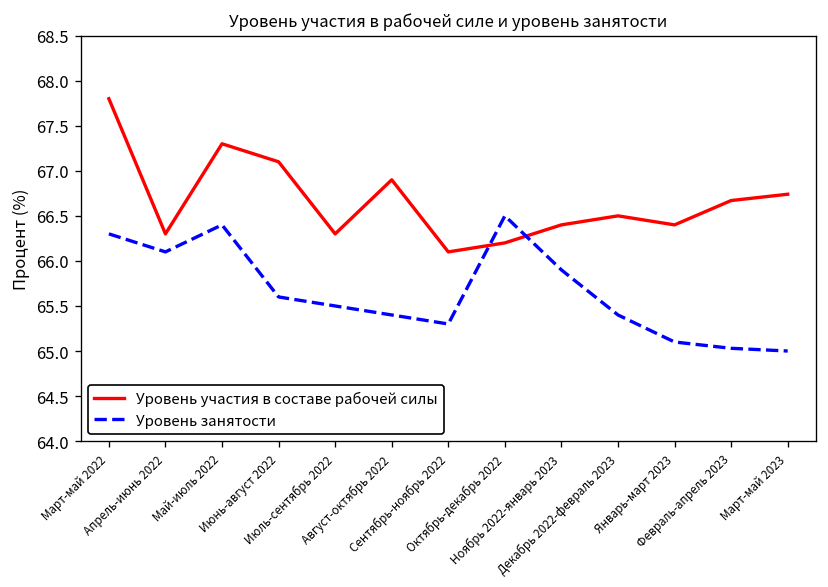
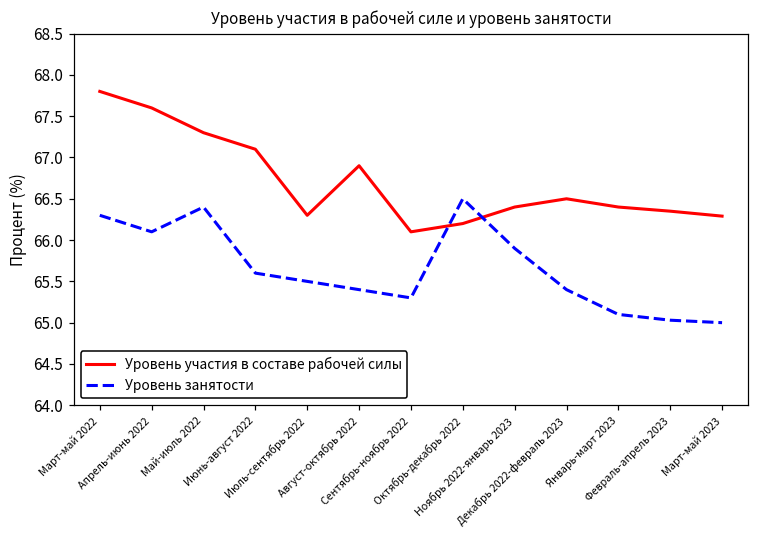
Уровень участия в составе рабочей силы, Апрель-июнь 2022: 66.3 -> 67.6
Уровень участия в составе рабочей силы, Февраль-апрель 2023: 66.7 -> 66.4
Уровень участия в составе рабочей силы, Март-май 2023: 66.7 -> 66.3
